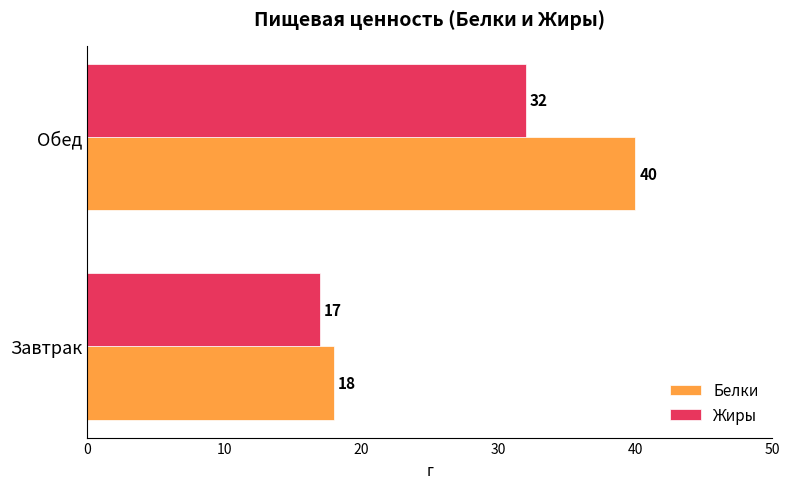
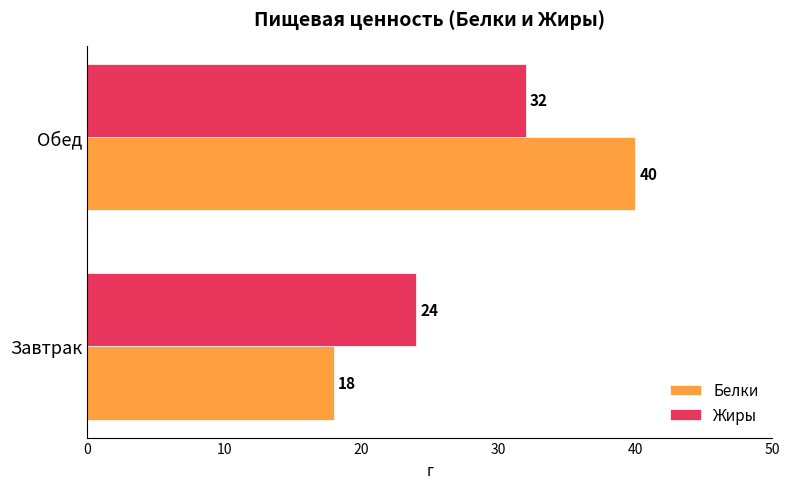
Жиры, Завтрак: 17 -> 24
